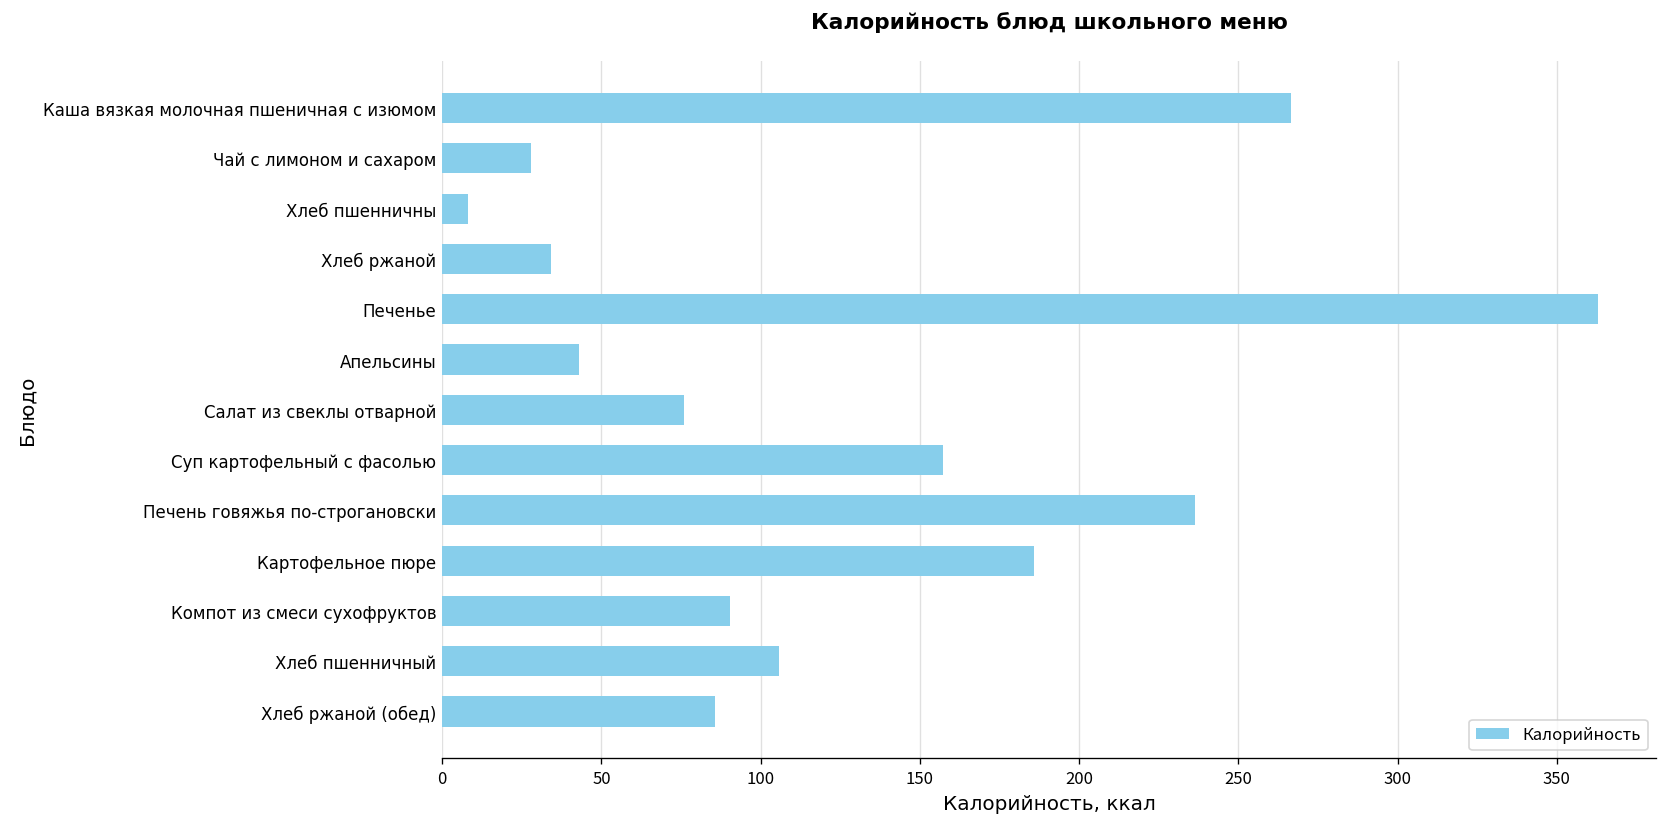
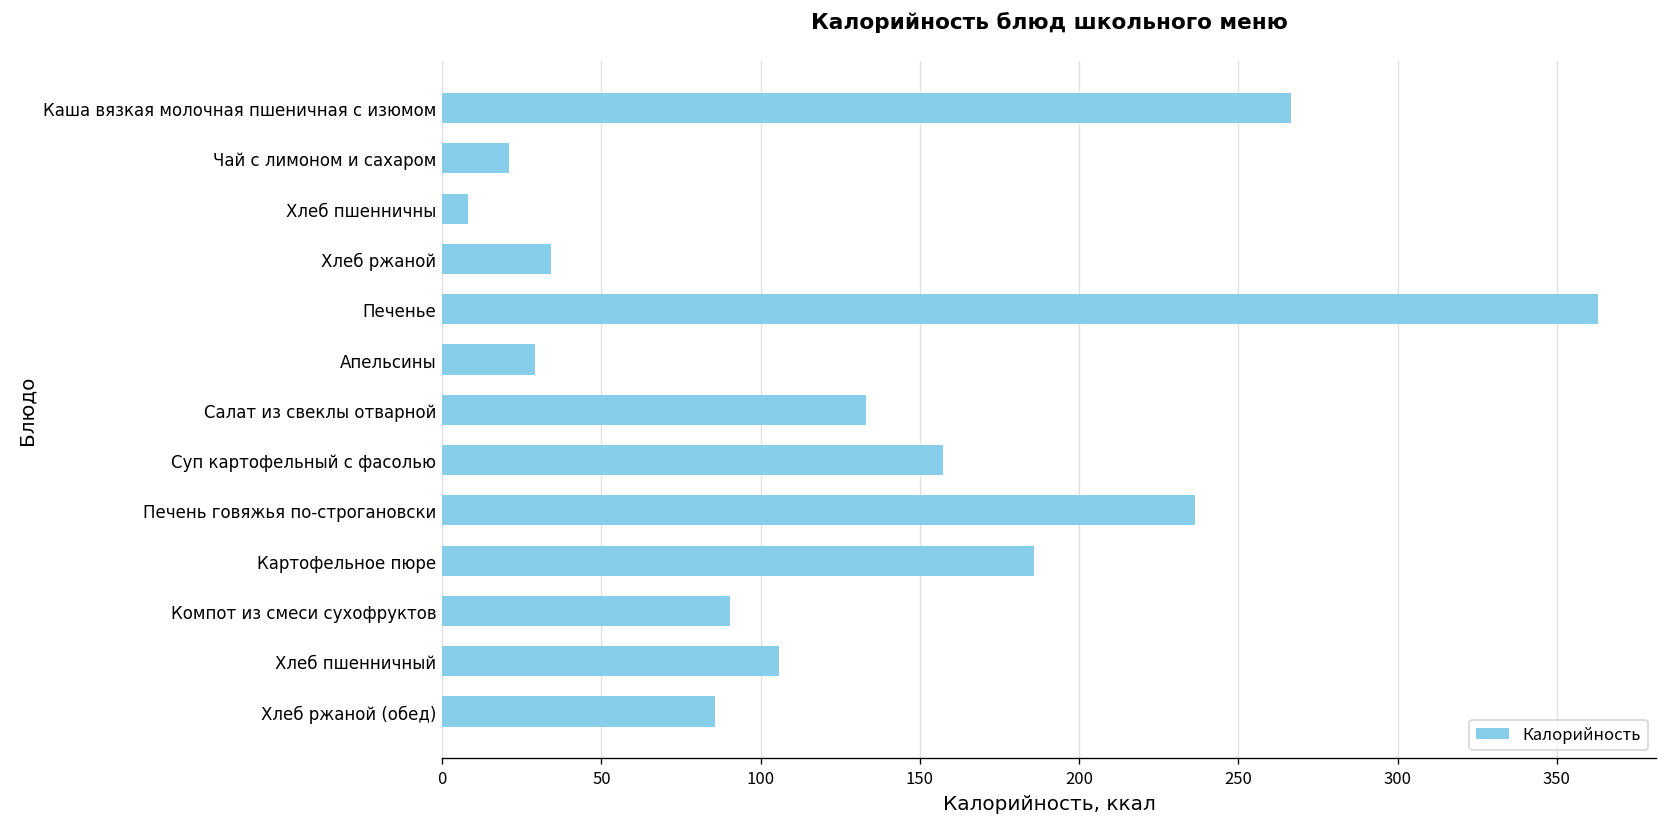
Чай с лимоном и сахаром: 28 -> 21
Апельсины: 43 -> 29
Салат из свеклы отварной: 76 -> 133
